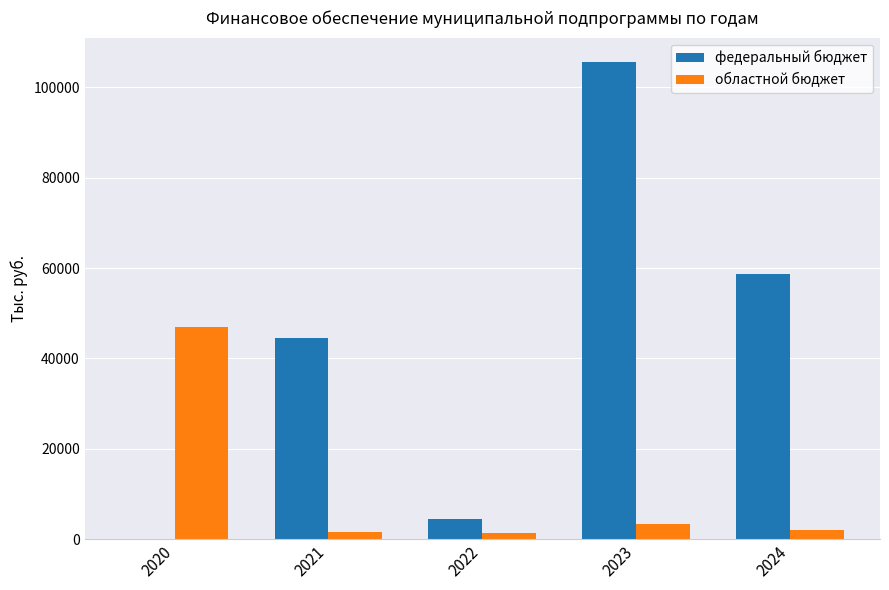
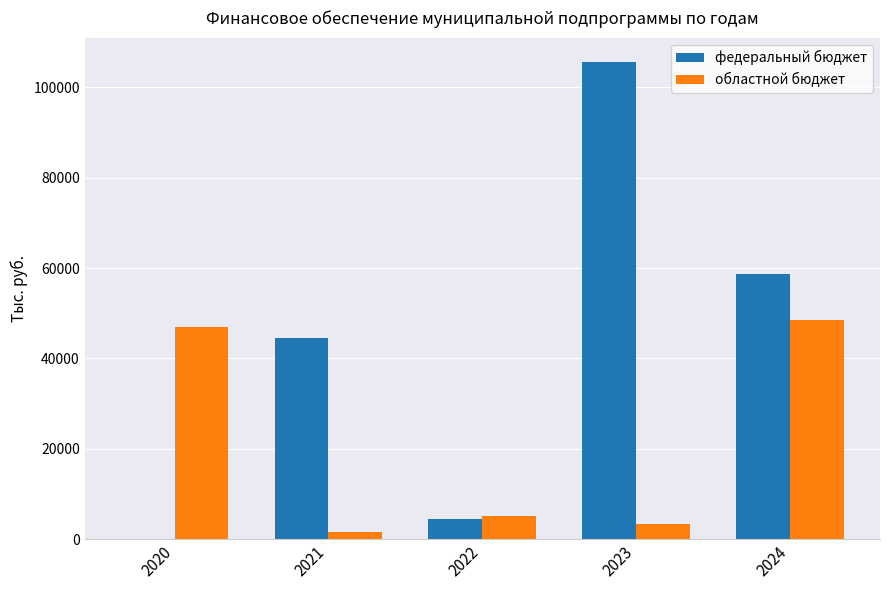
областной бюджет, 2022: 1000 -> 5000
областной бюджет, 2024: 2000 -> 49000
